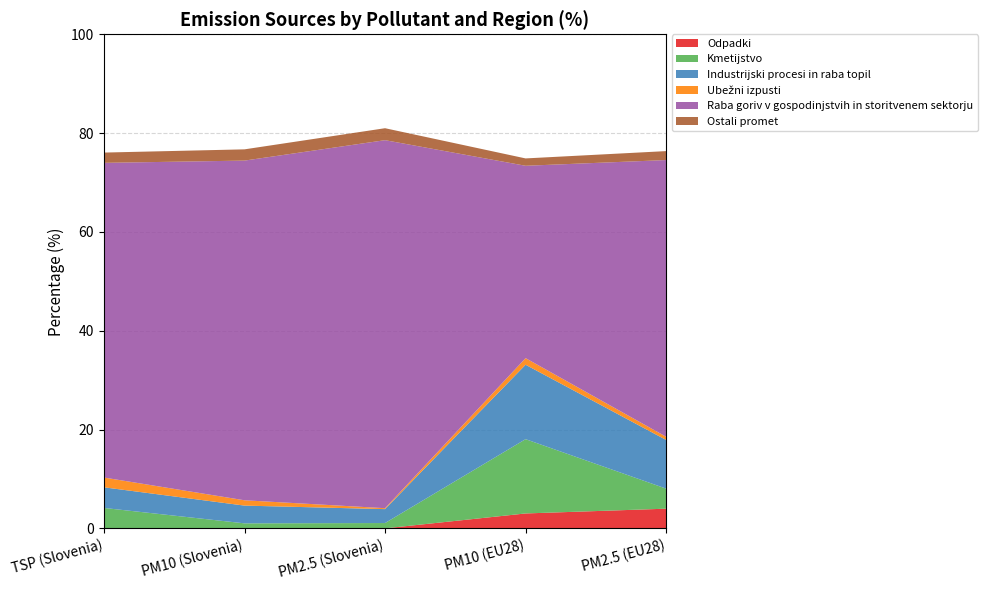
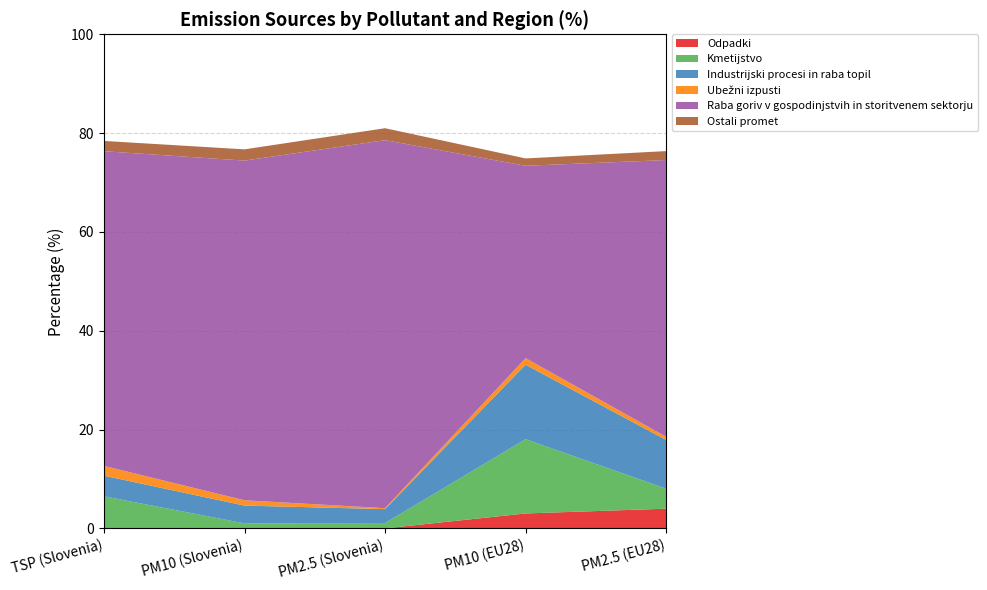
Kmetijstvo, TSP (Slovenia): 4 -> 6
